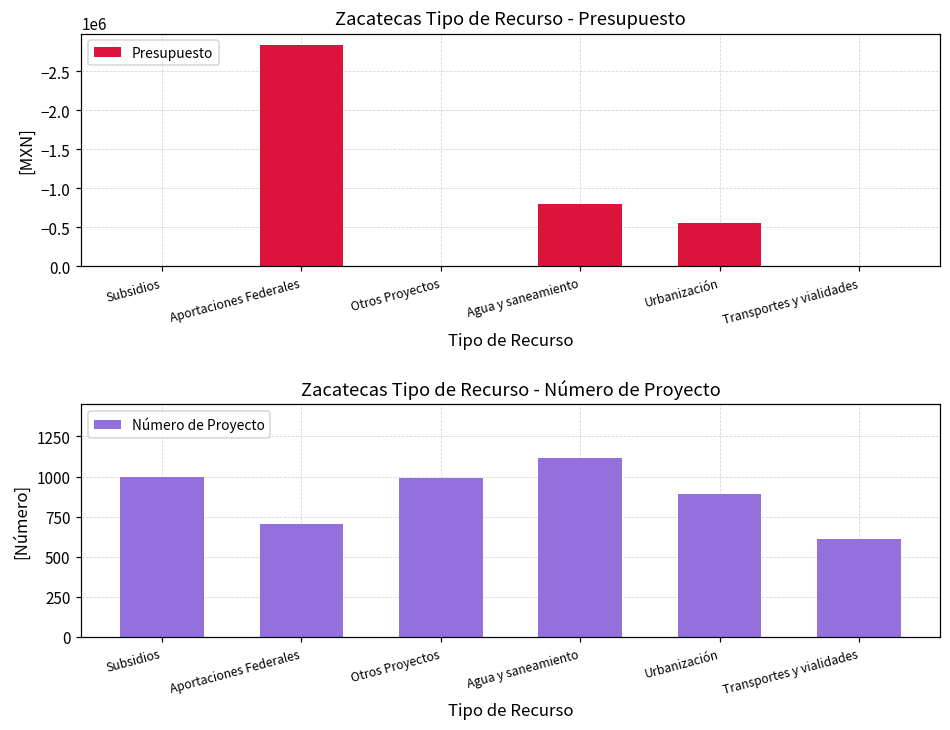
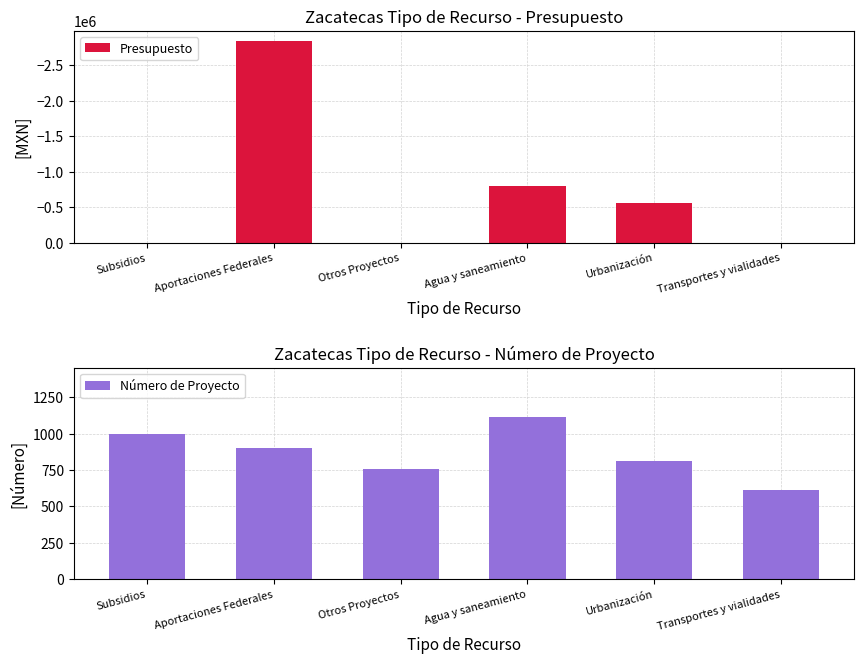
Zacatecas Tipo de Recurso - Número de Proyecto, Aportaciones Federales: 700 -> 900
Zacatecas Tipo de Recurso - Número de Proyecto, Otros Proyectos: 990 -> 760
Zacatecas Tipo de Recurso - Número de Proyecto, Urbanización: 890 -> 810
